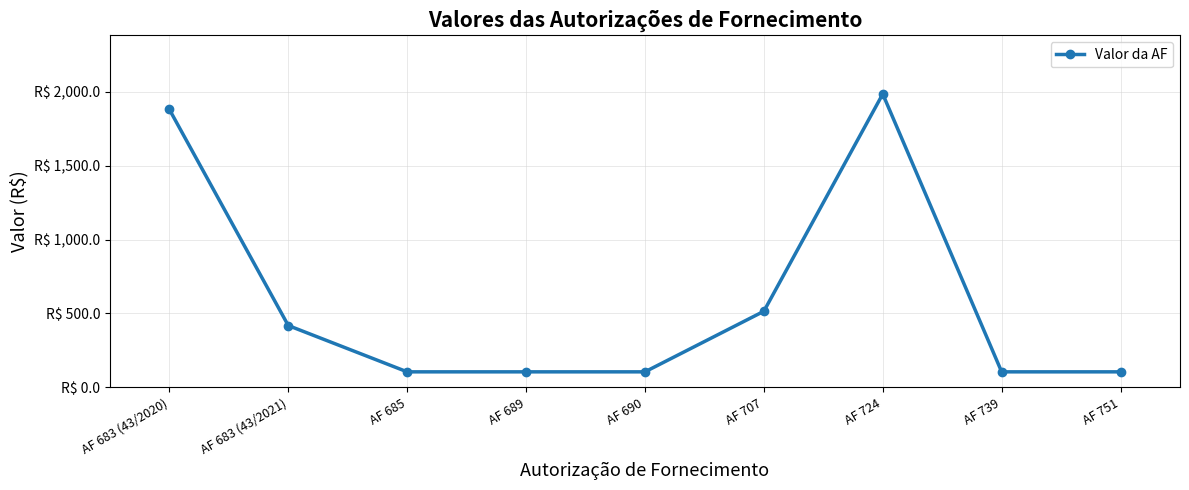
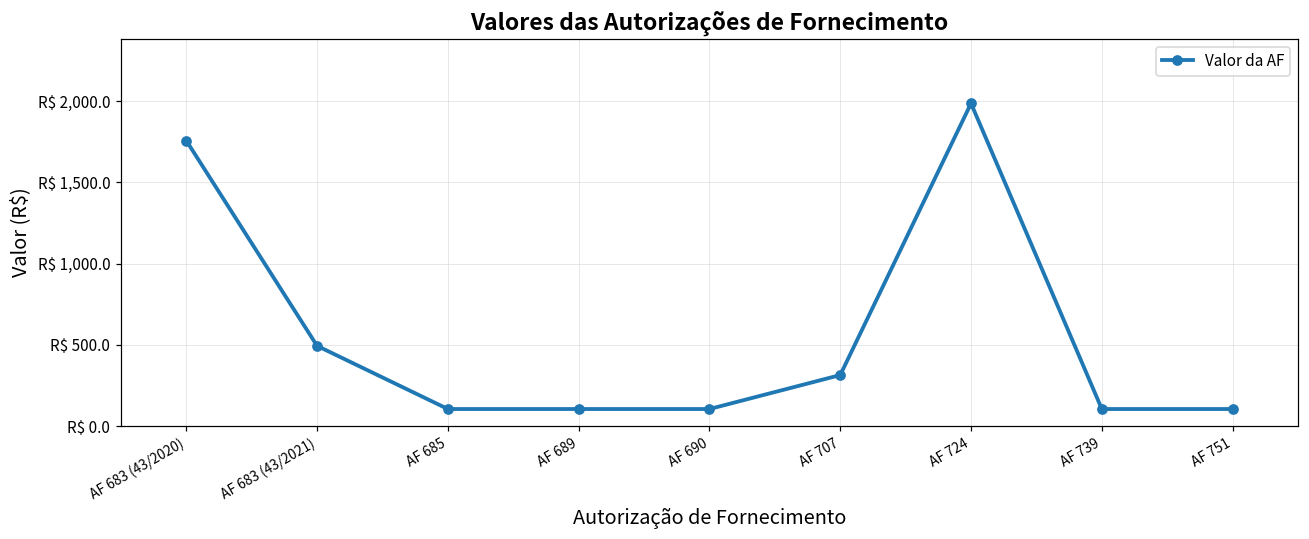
AF 683 (43/2020): R$ 1,880 -> R$ 1,760
AF 683 (43/2021): R$ 420 -> R$ 490
AF 707: R$ 510 -> R$ 310
